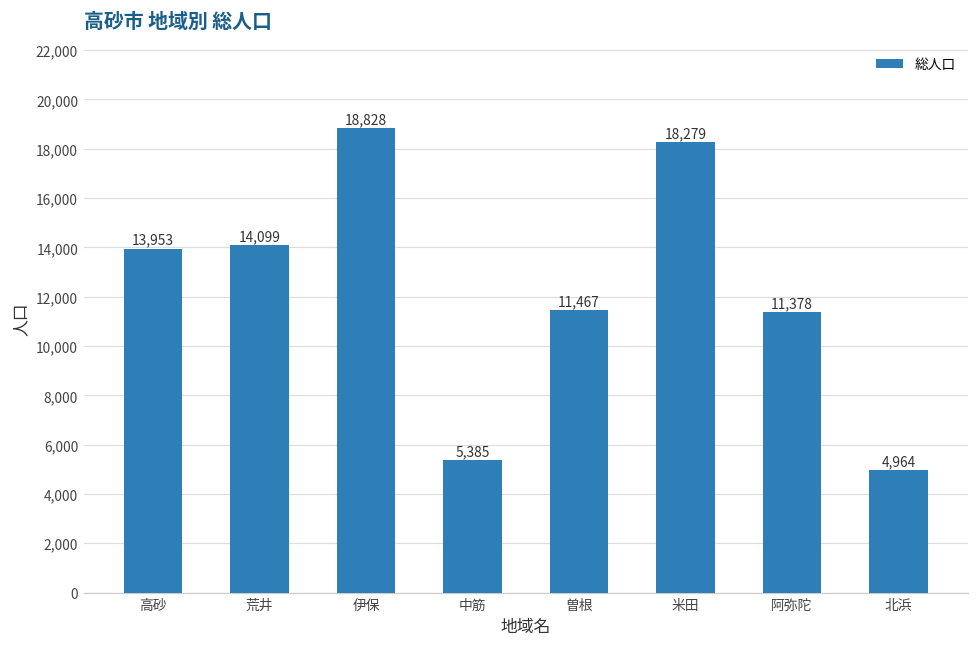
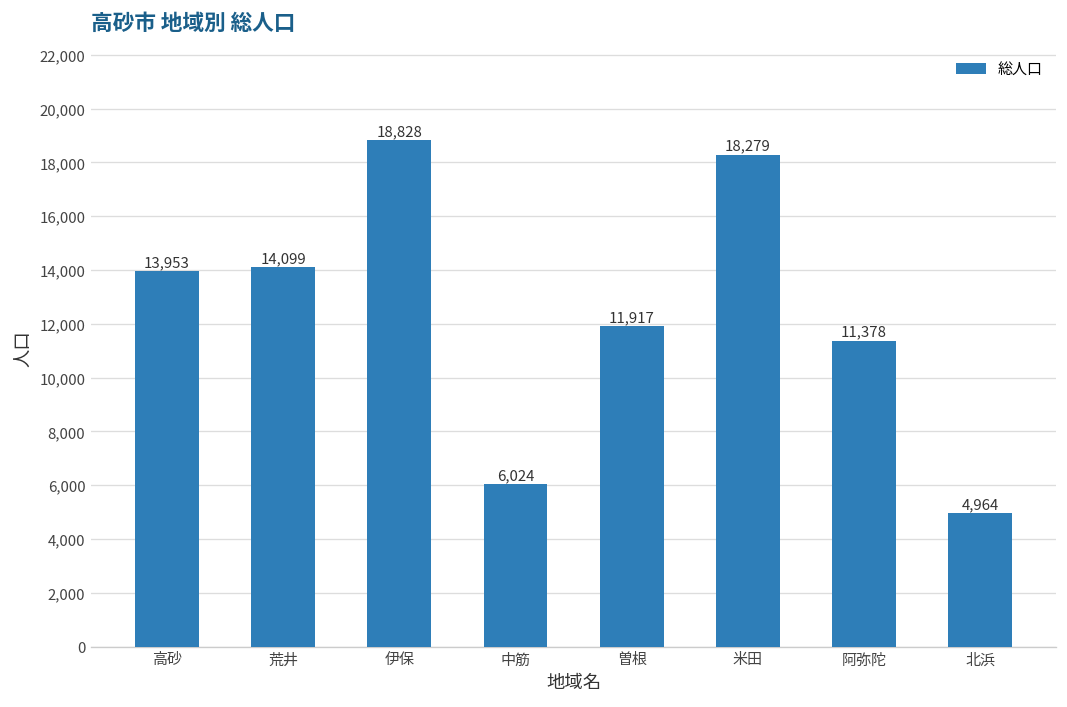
中筋: 5,385 -> 6,024
曽根: 11,467 -> 11,917
